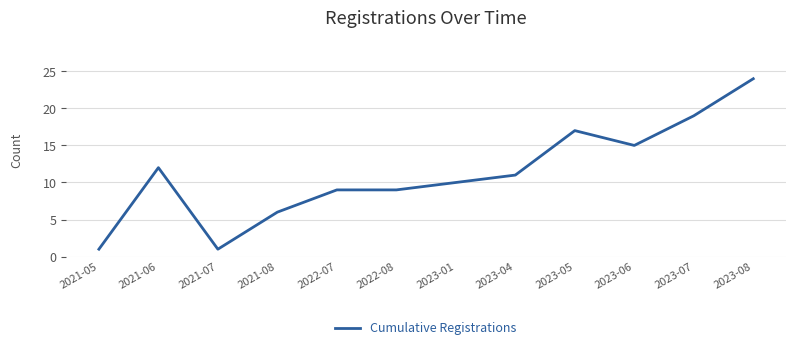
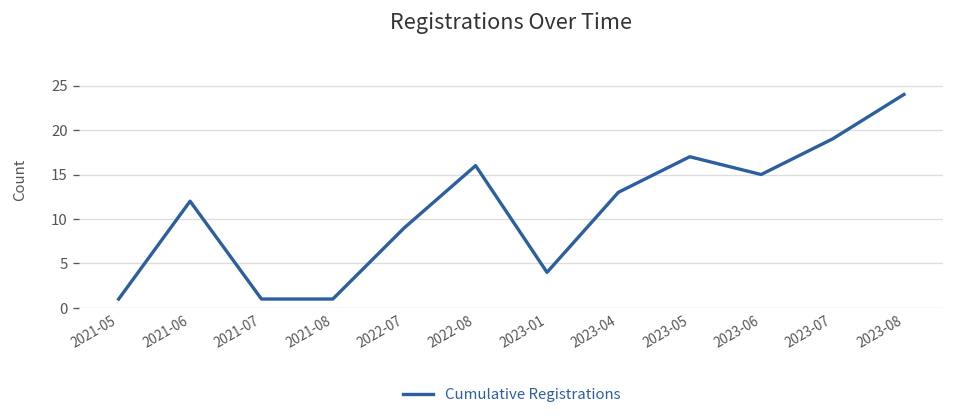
2021-08: 6 -> 1
2022-08: 9 -> 16
2023-01: 10 -> 4
2023-04: 11 -> 13
